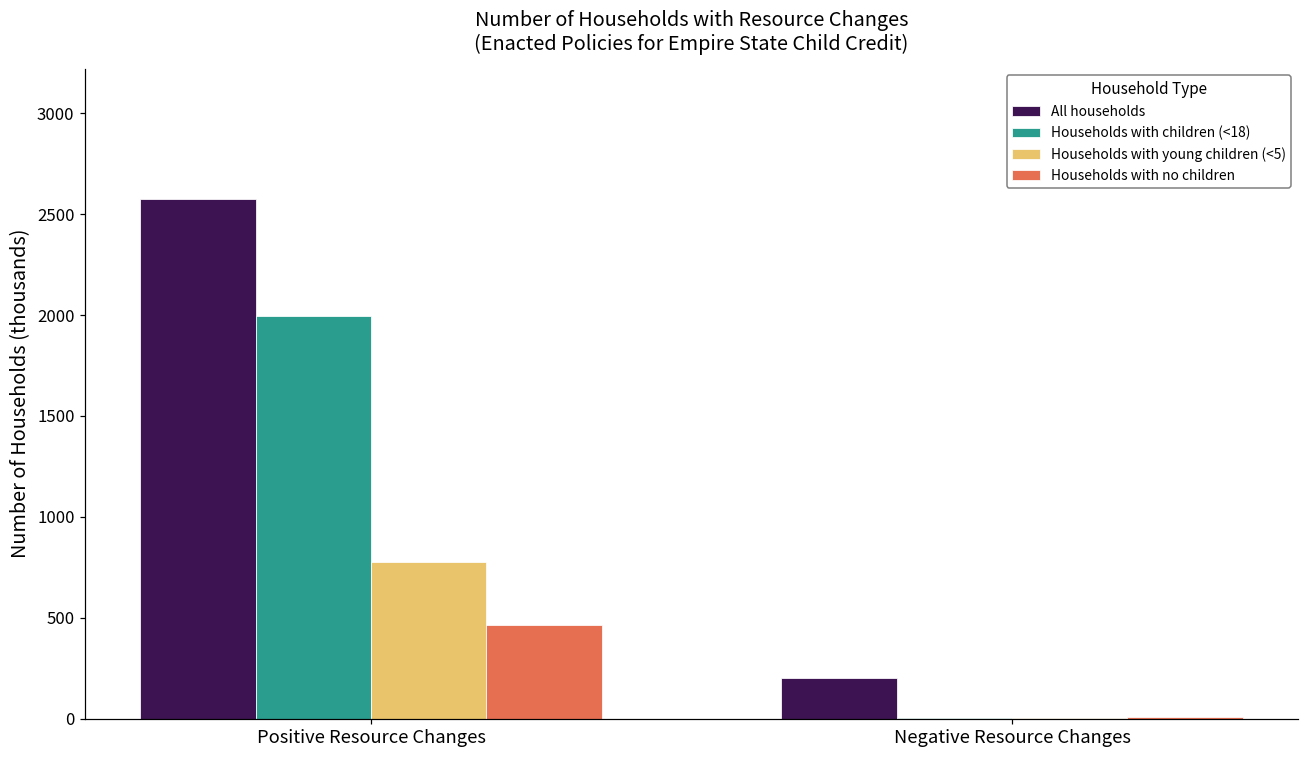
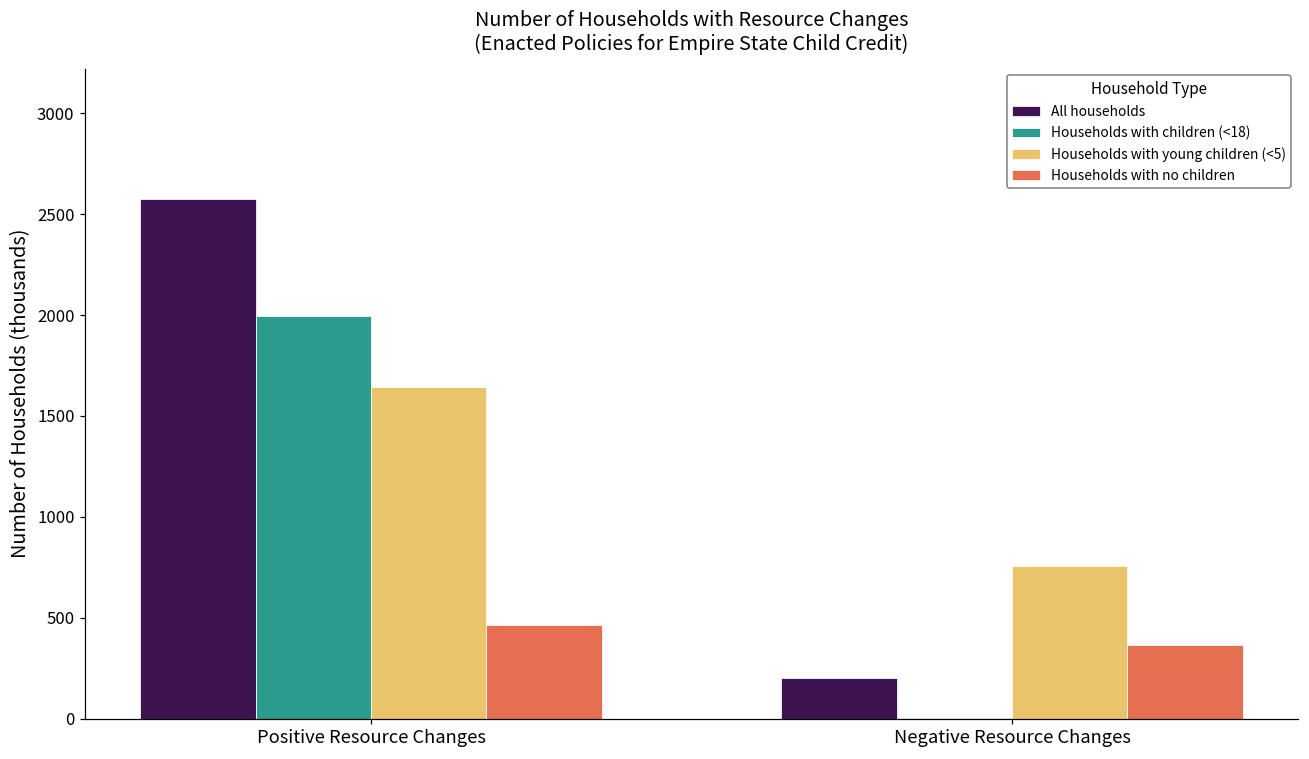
Households with young children (<5), Positive Resource Changes: 780 -> 1640
Households with young children (<5), Negative Resource Changes: 0 -> 760
Households with no children, Negative Resource Changes: 10 -> 360
